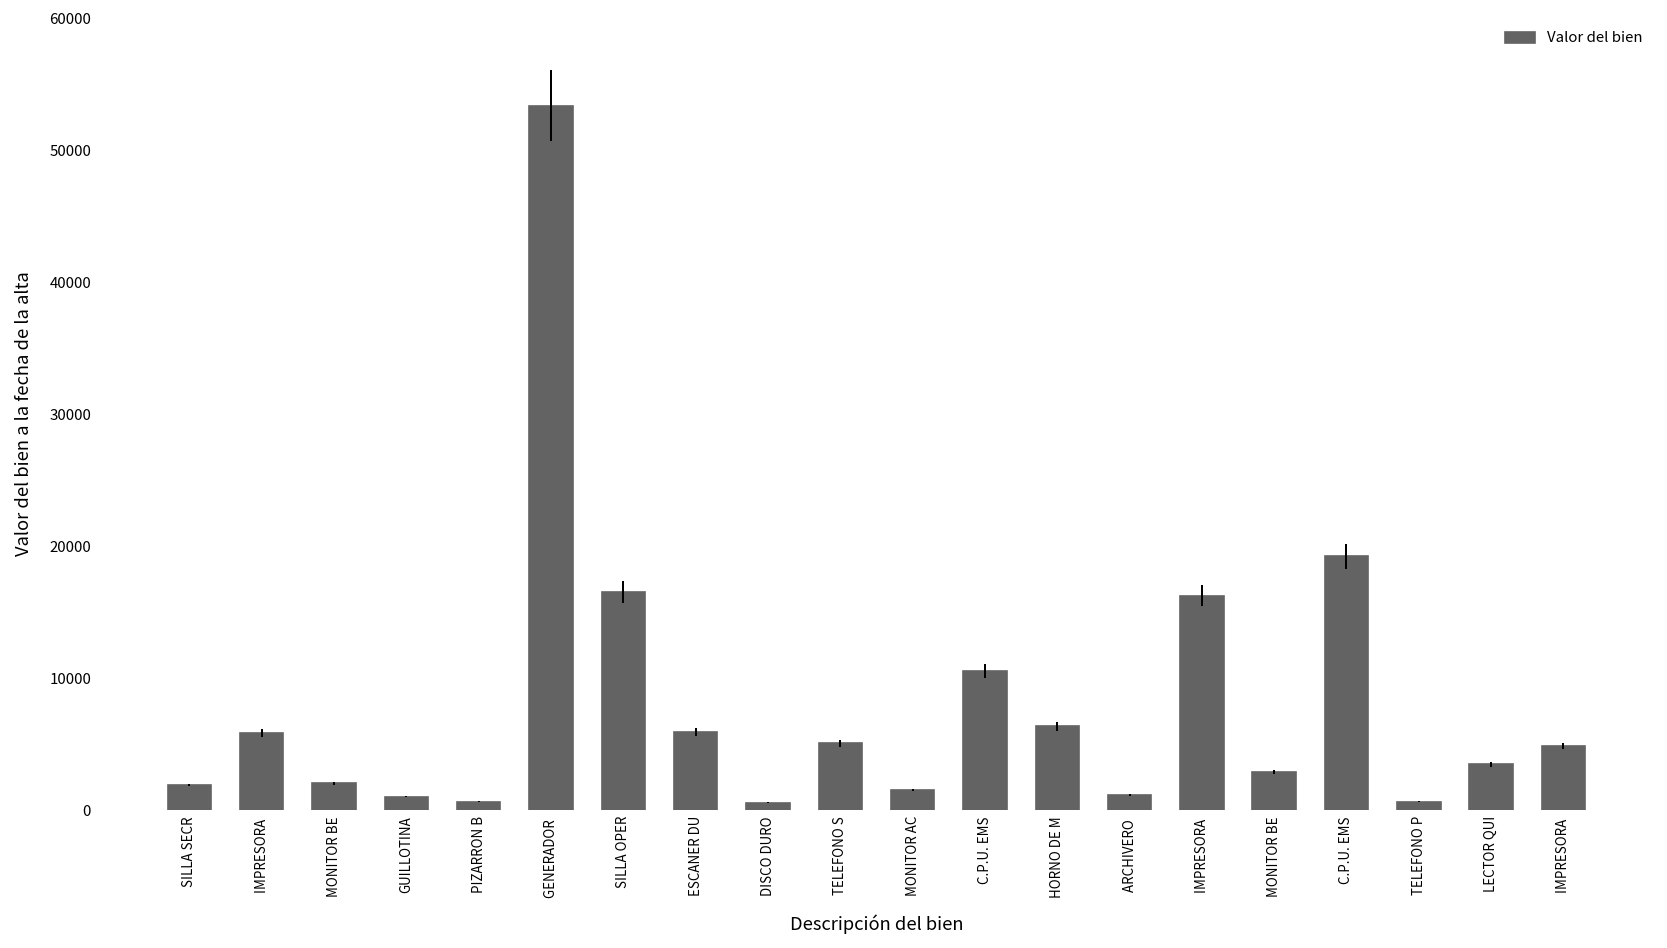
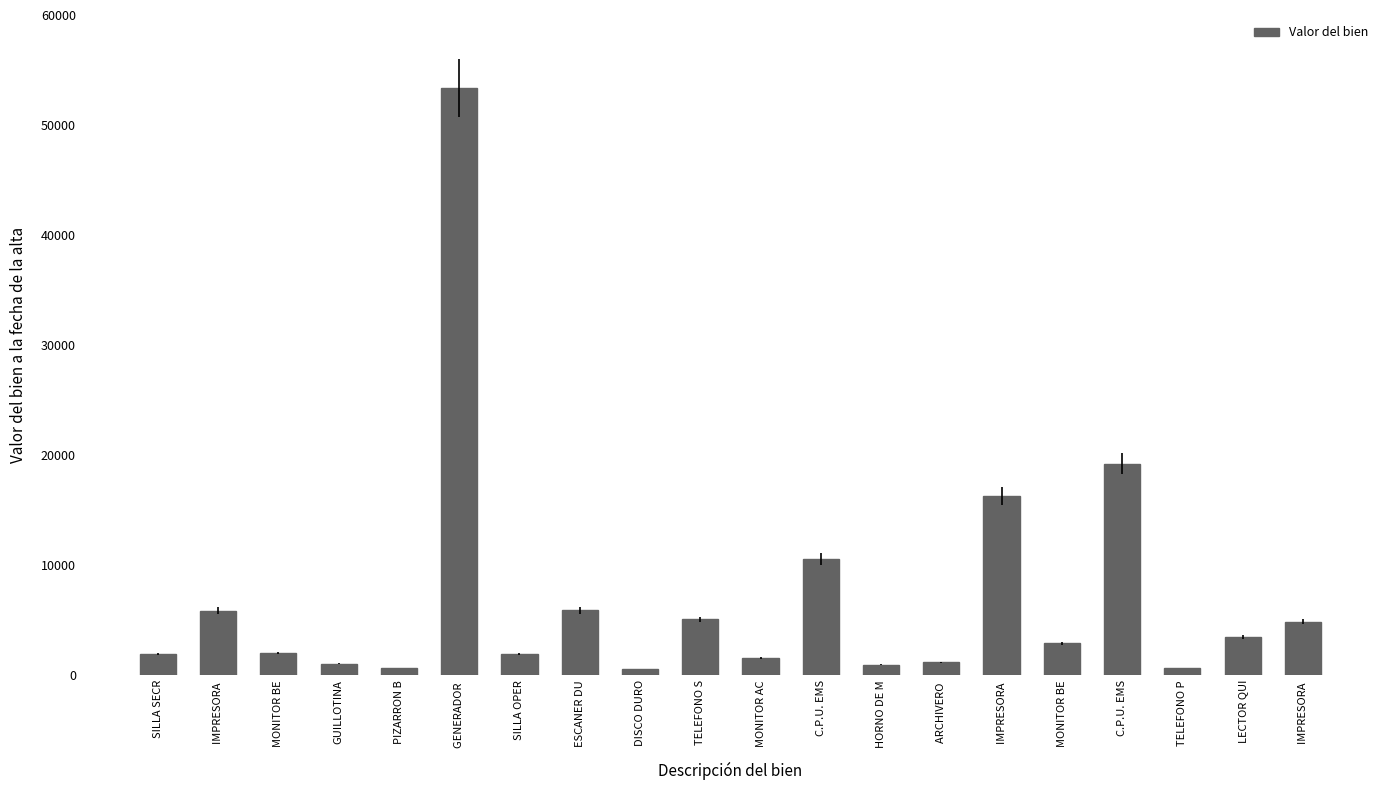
SILLA OPER: 16500 -> 1900
HORNO DE M: 6300 -> 900
